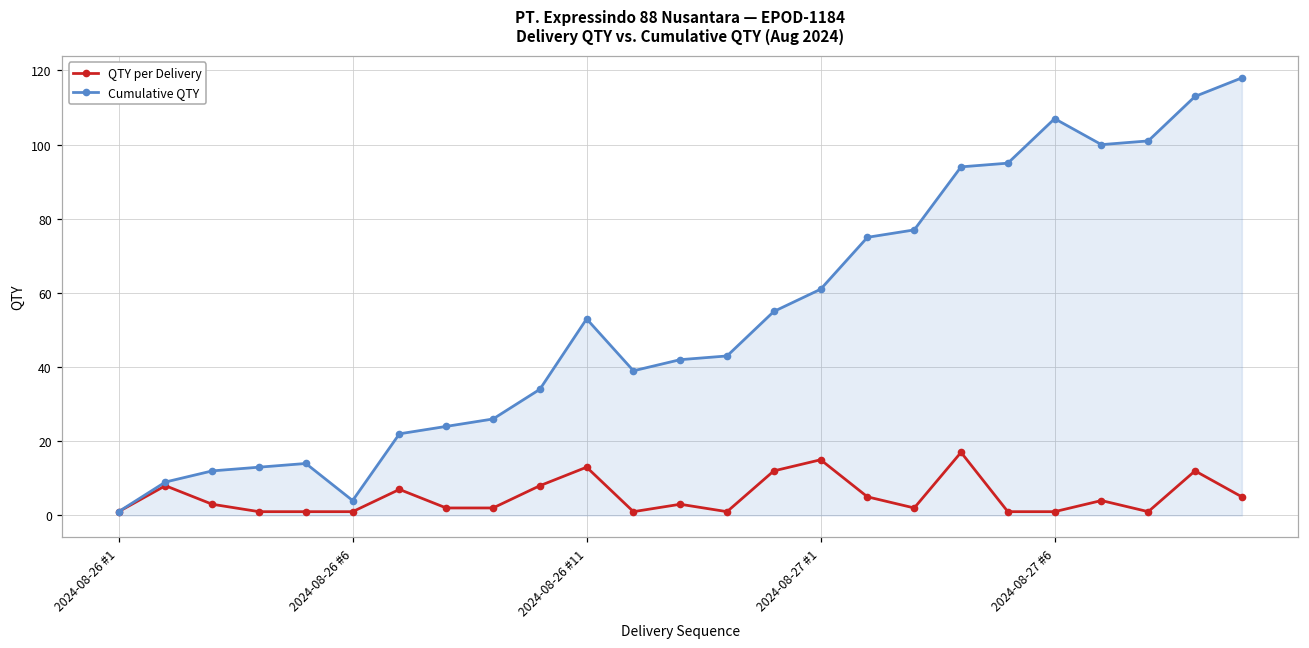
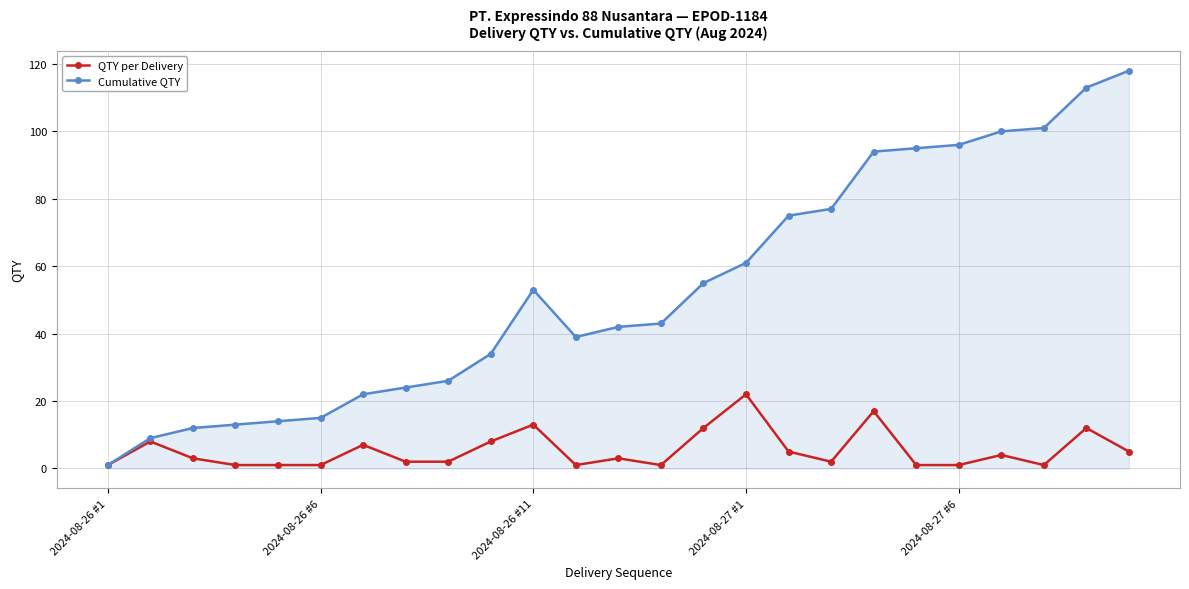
Cumulative QTY, 2024-08-26 #6: 4 -> 15
QTY per Delivery, 2024-08-27 #1: 15 -> 22
Cumulative QTY, 2024-08-27 #6: 107 -> 96
